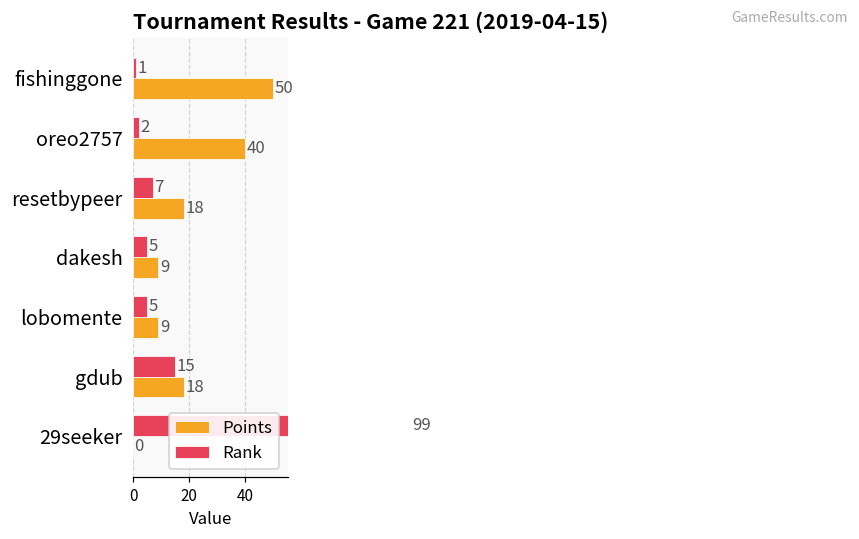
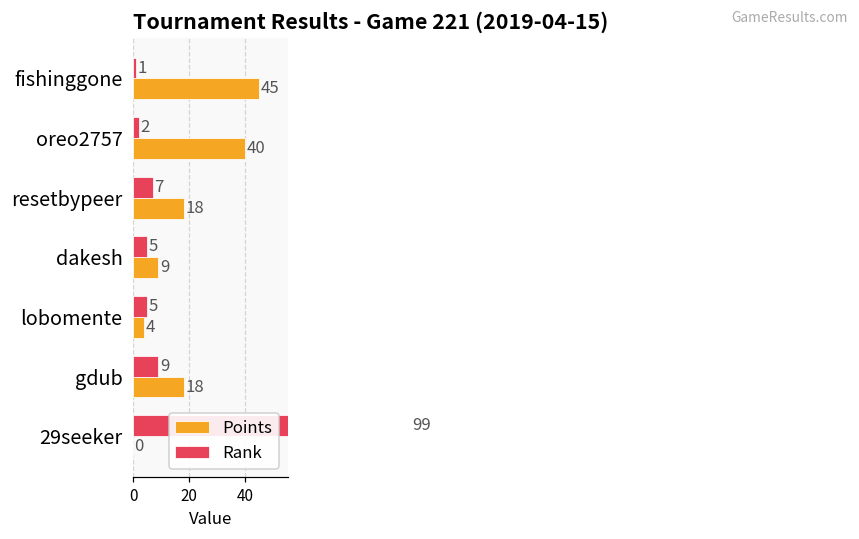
Points, fishinggone: 50 -> 45
Points, lobomente: 9 -> 4
Rank, gdub: 15 -> 9
